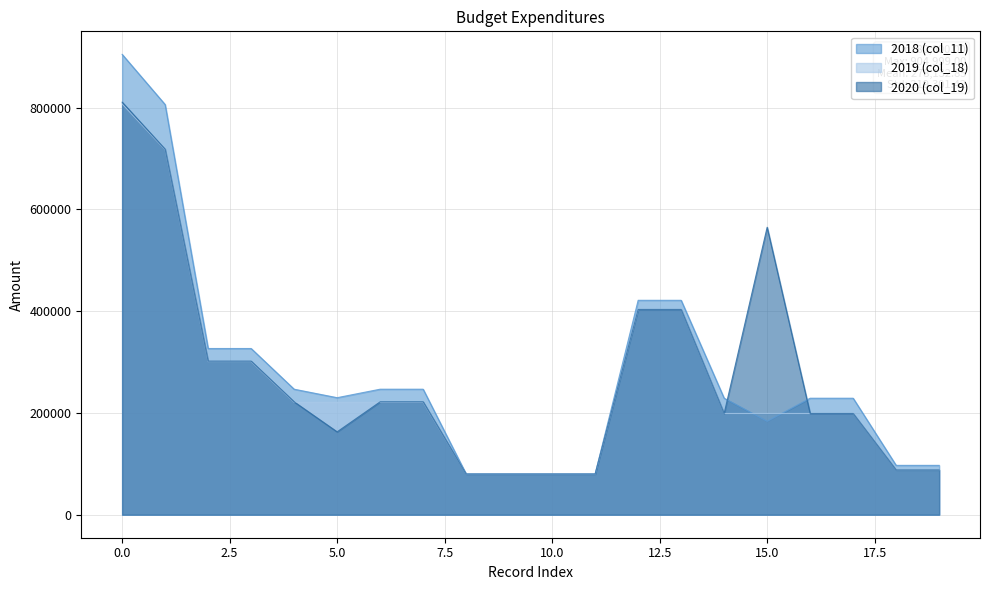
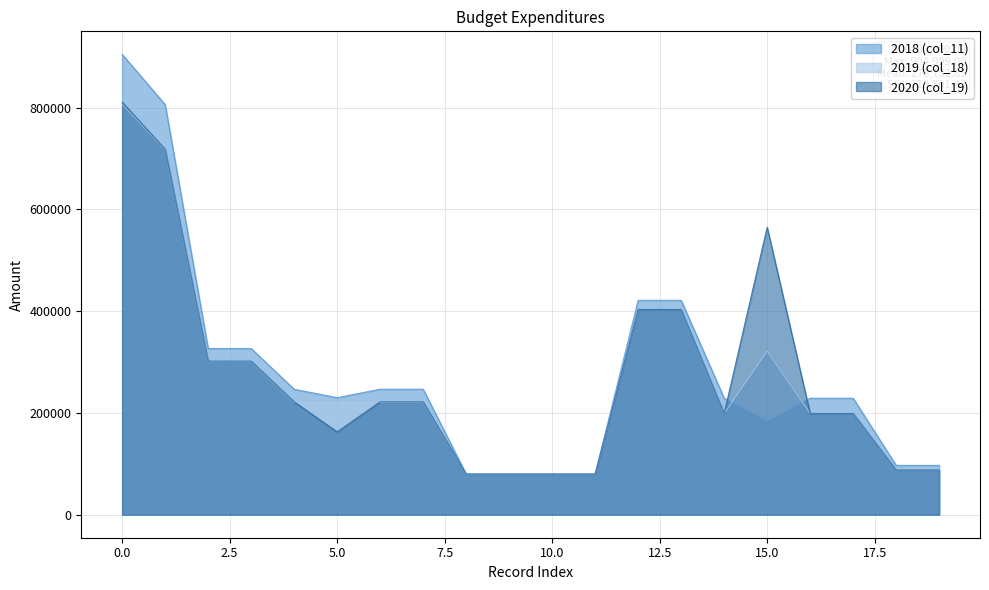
2019 (col_18), 15.0: 200000 -> 320000
